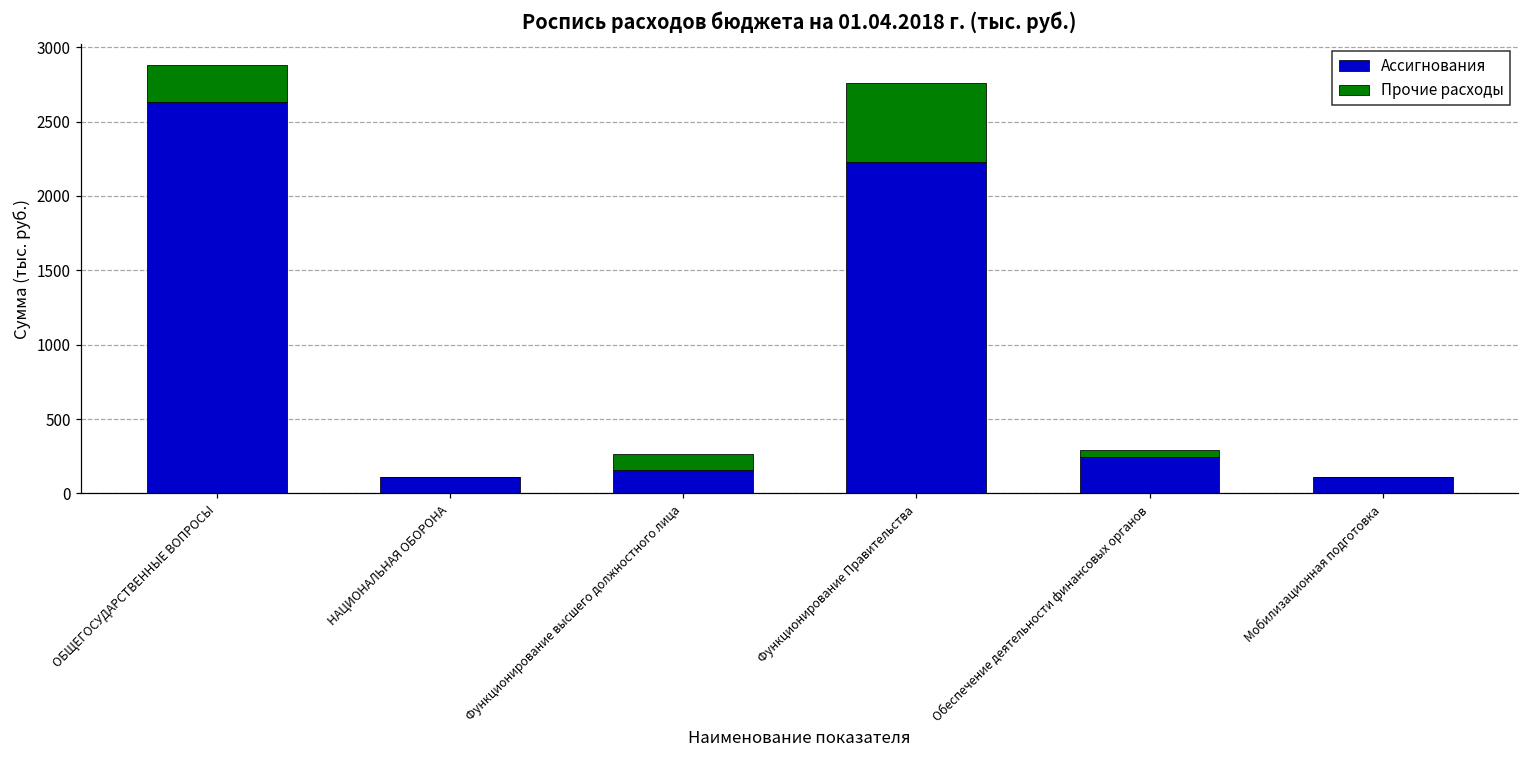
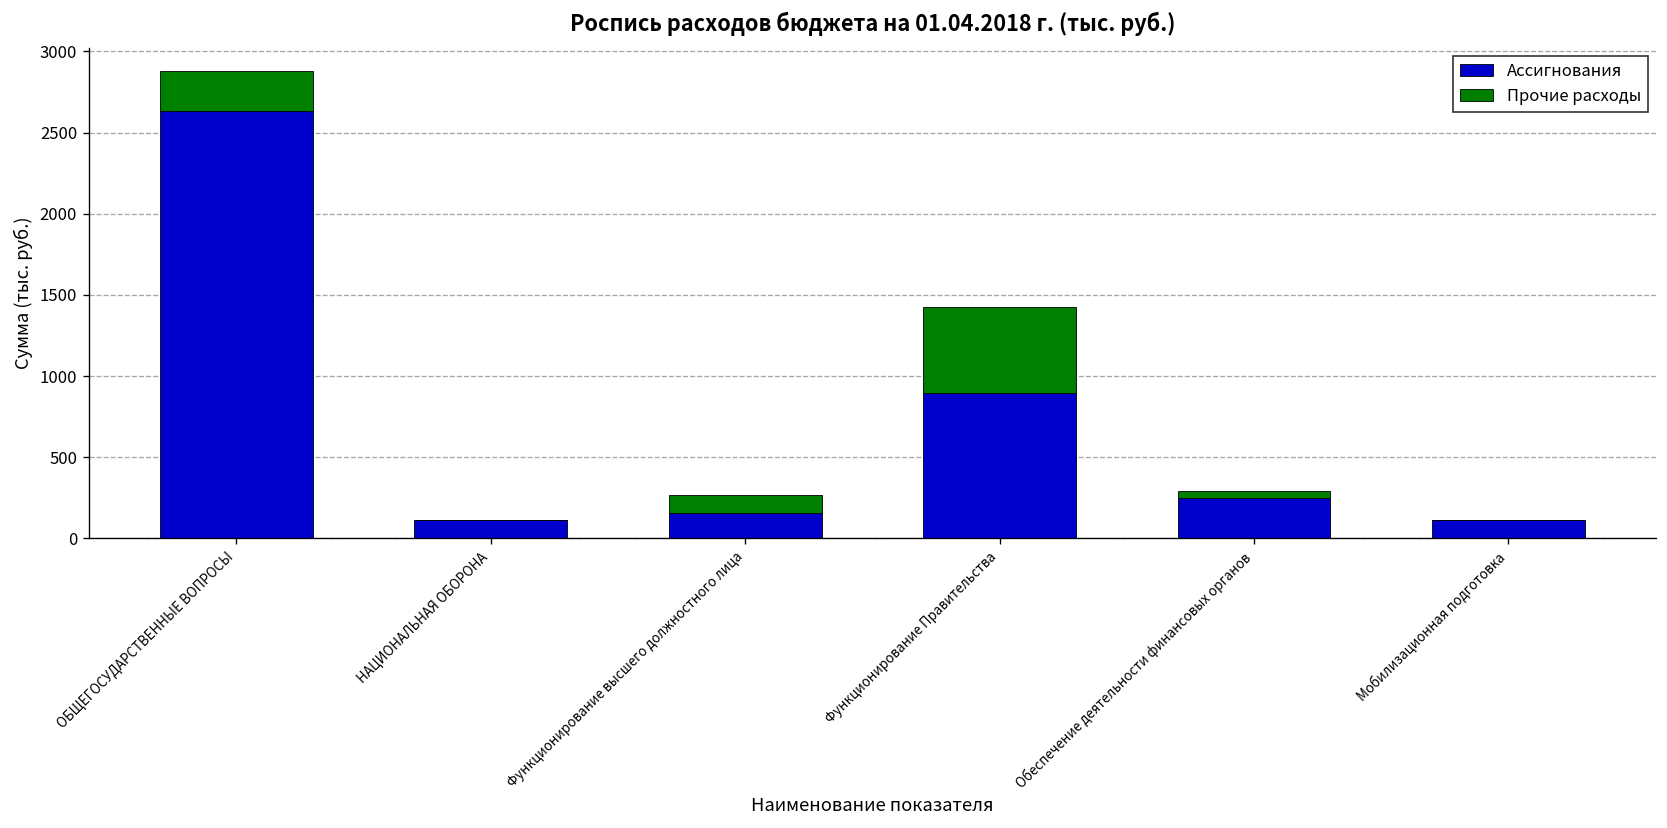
Ассигнования, Функционирование Правительства: 2230 -> 900
